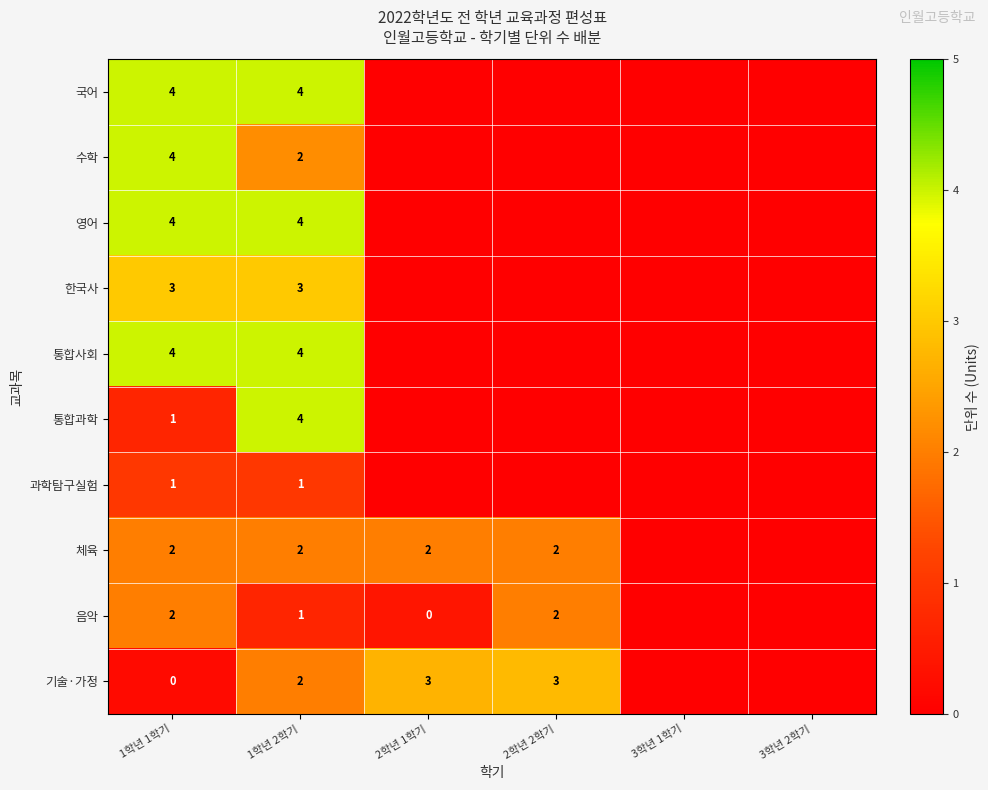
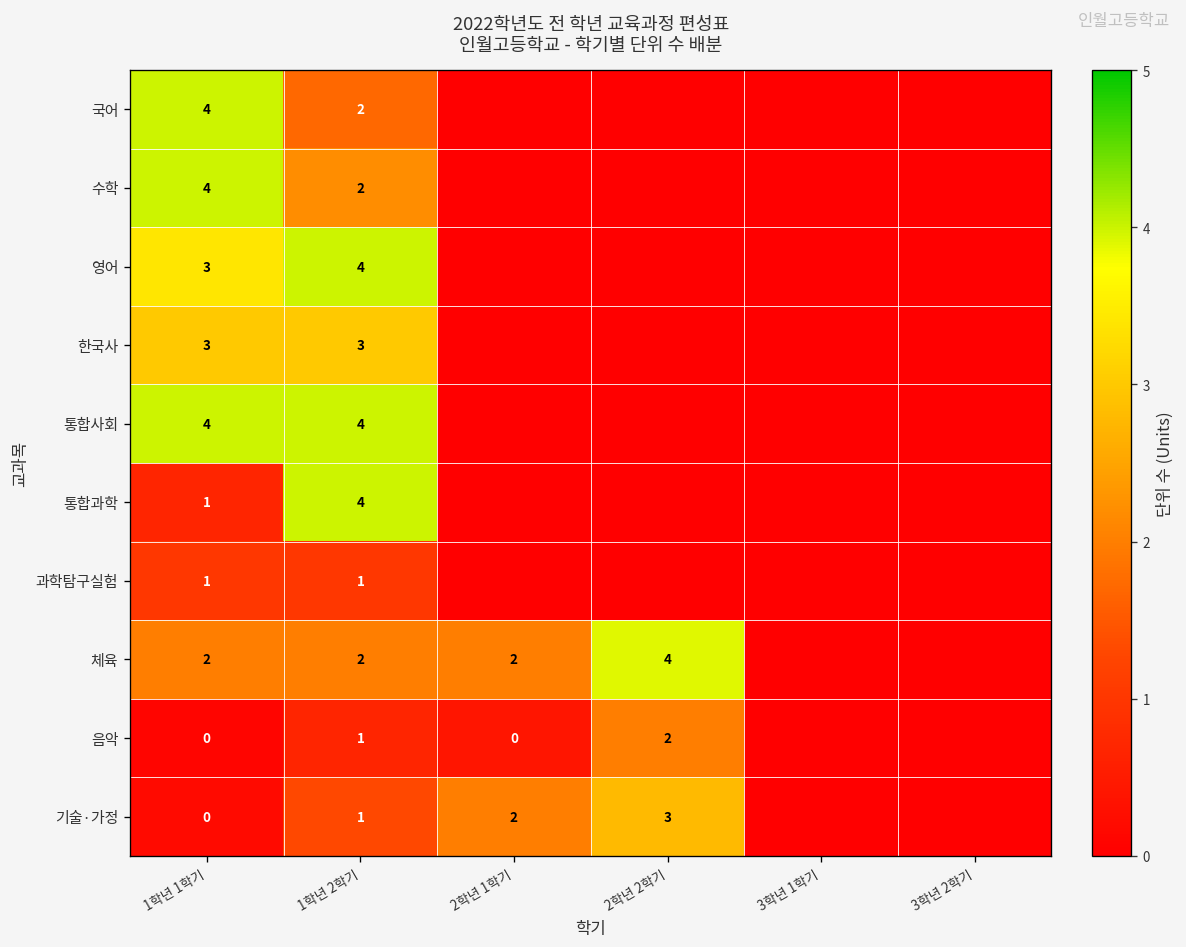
국어, 1학년 2학기: 4 -> 2
영어, 1학년 1학기: 4 -> 3
체육, 2학년 2학기: 2 -> 4
음악, 1학년 1학기: 2 -> 0
기술·가정, 1학년 2학기: 2 -> 1
기술·가정, 2학년 1학기: 3 -> 2
